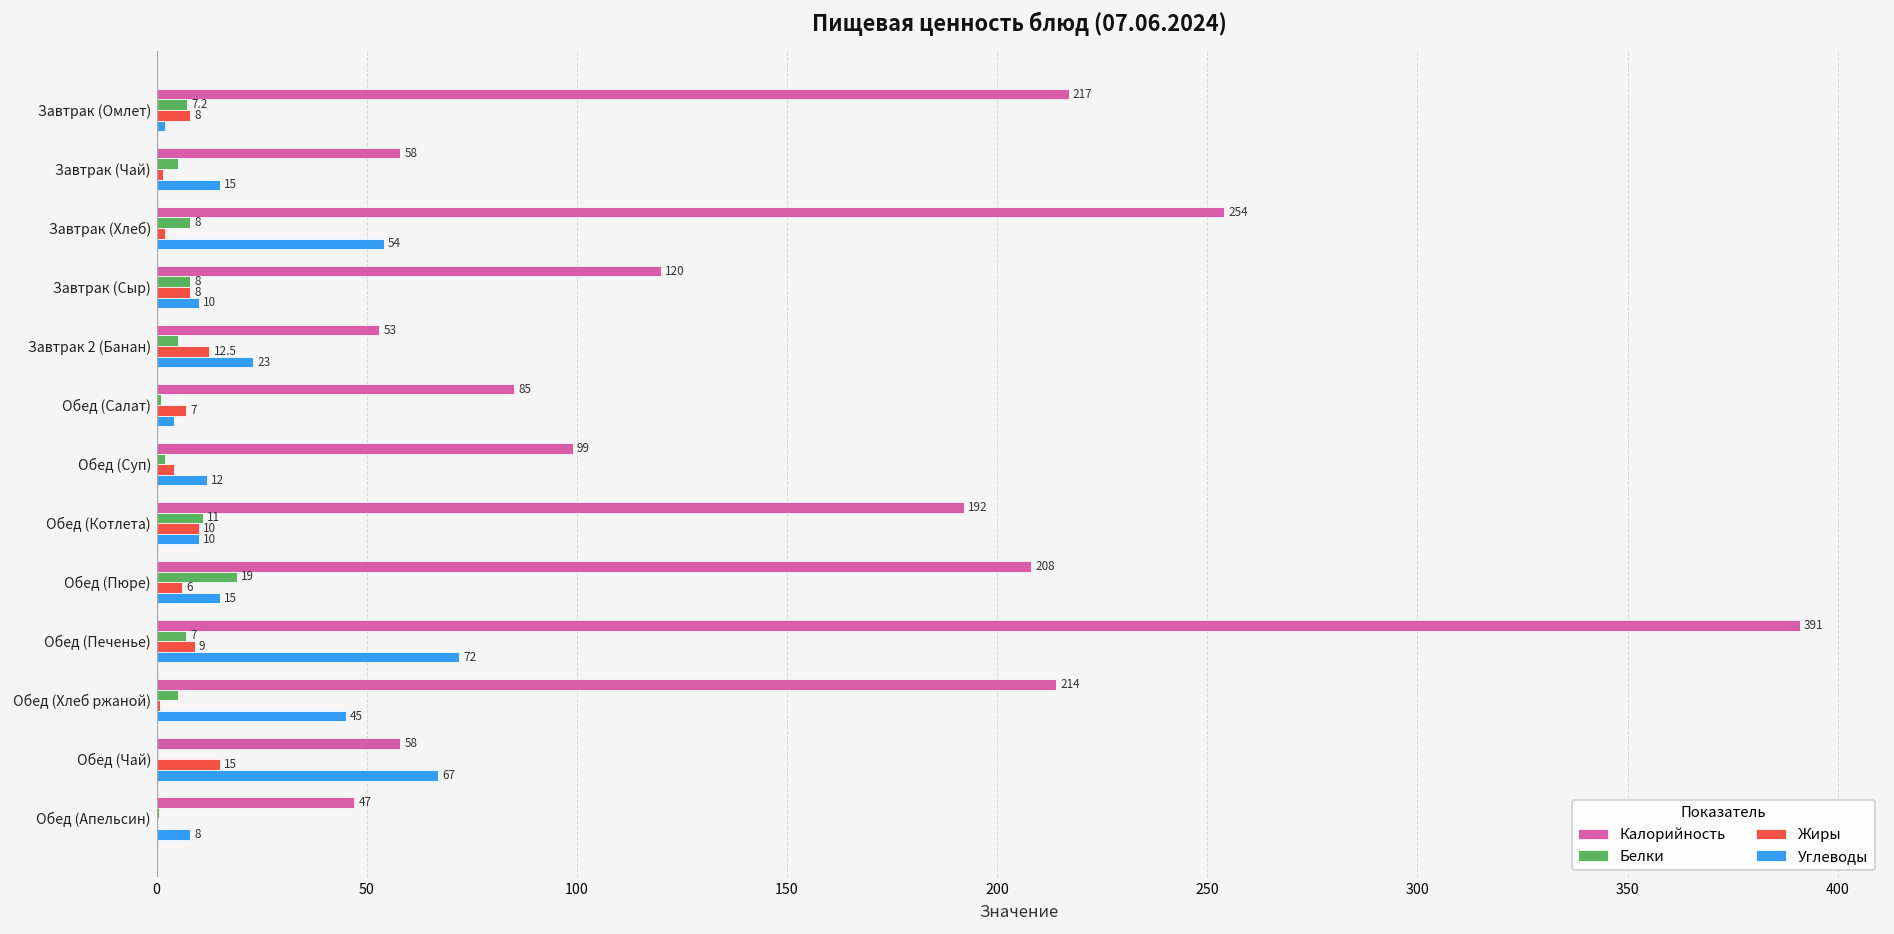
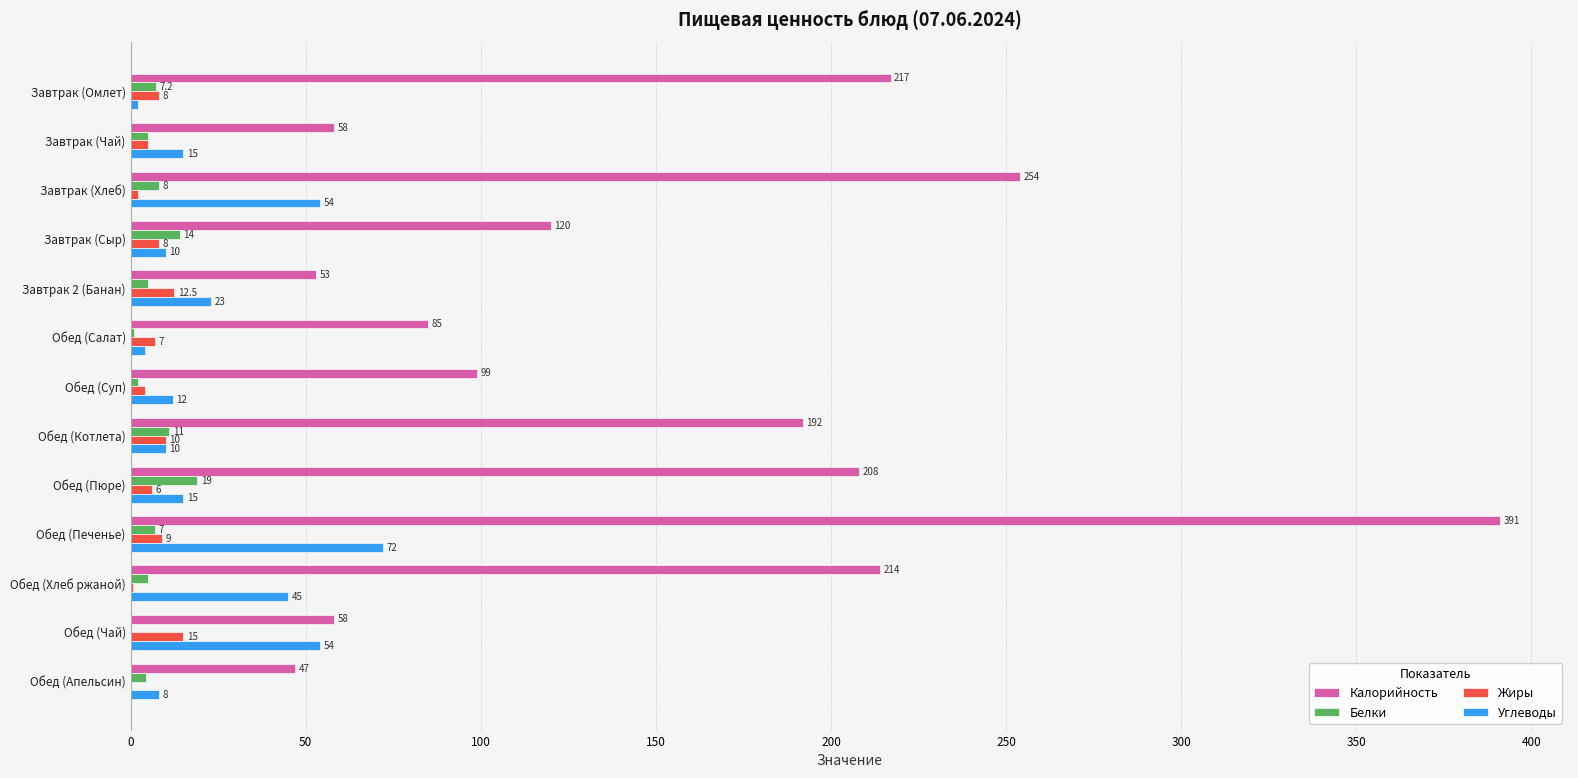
Жиры, Завтрак (Чай): 2 -> 5
Белки, Завтрак (Сыр): 8 -> 14
Углеводы, Обед (Чай): 67 -> 54
Белки, Обед (Апельсин): 1 -> 5
